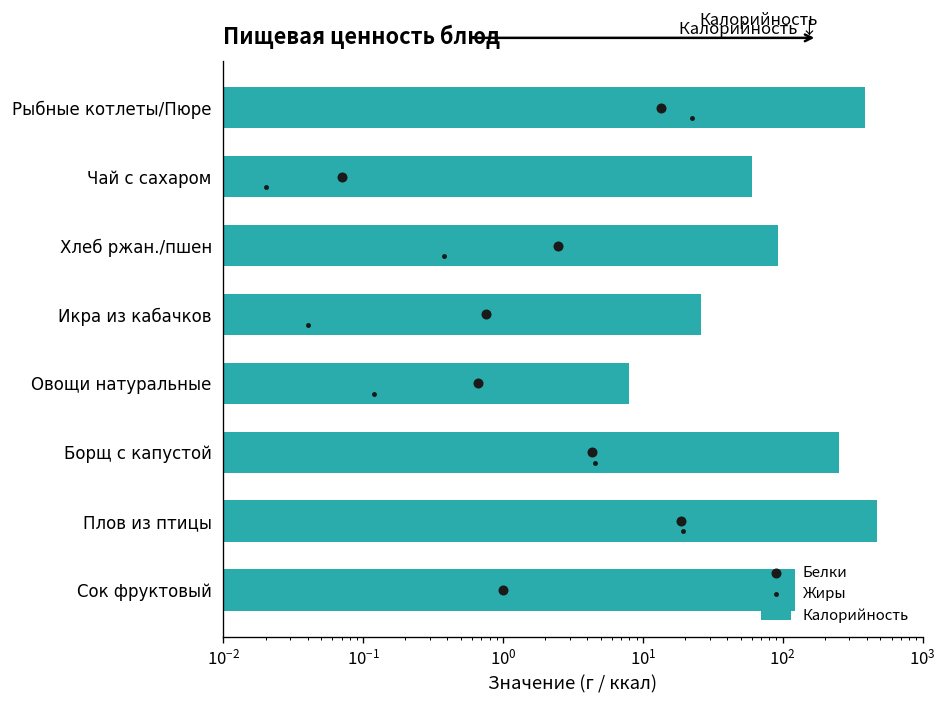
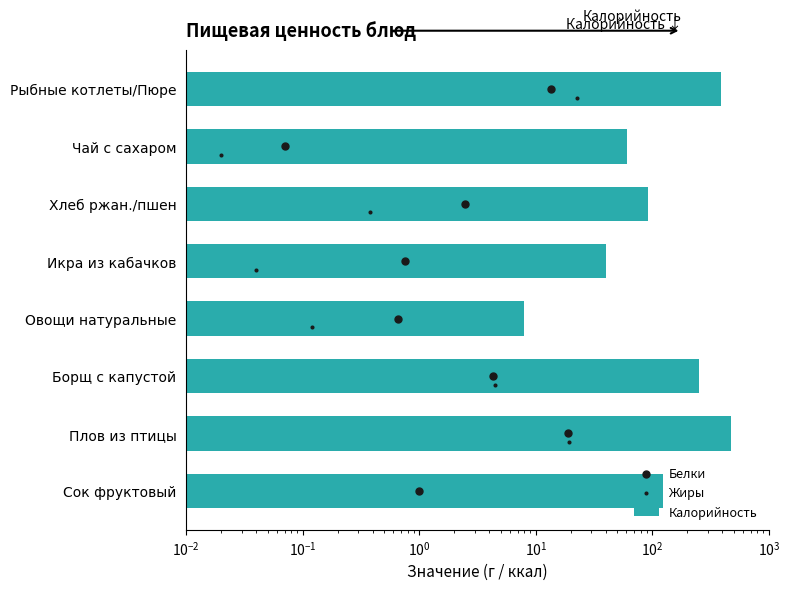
Калорийность, Икра из кабачков: 26 -> 40
